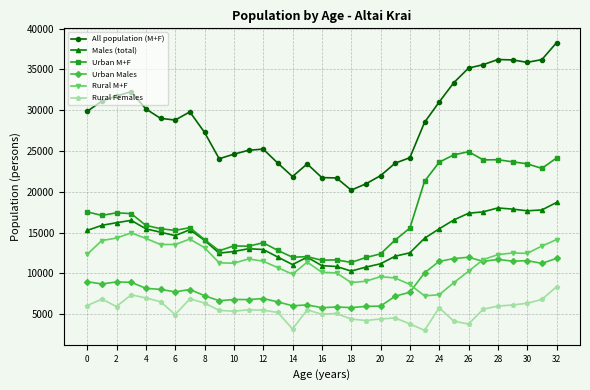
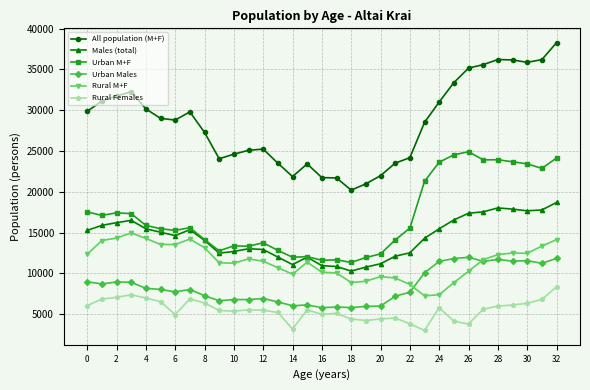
Rural Females, 2: 6000 -> 7000
